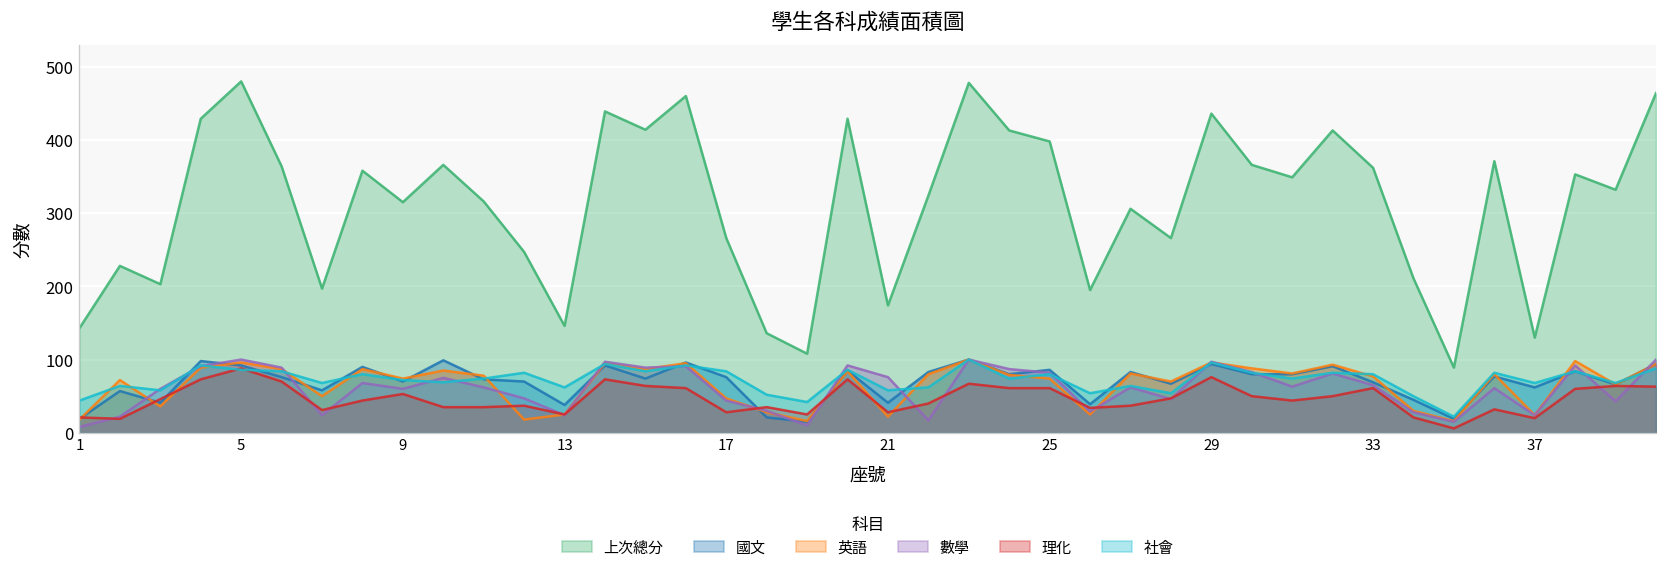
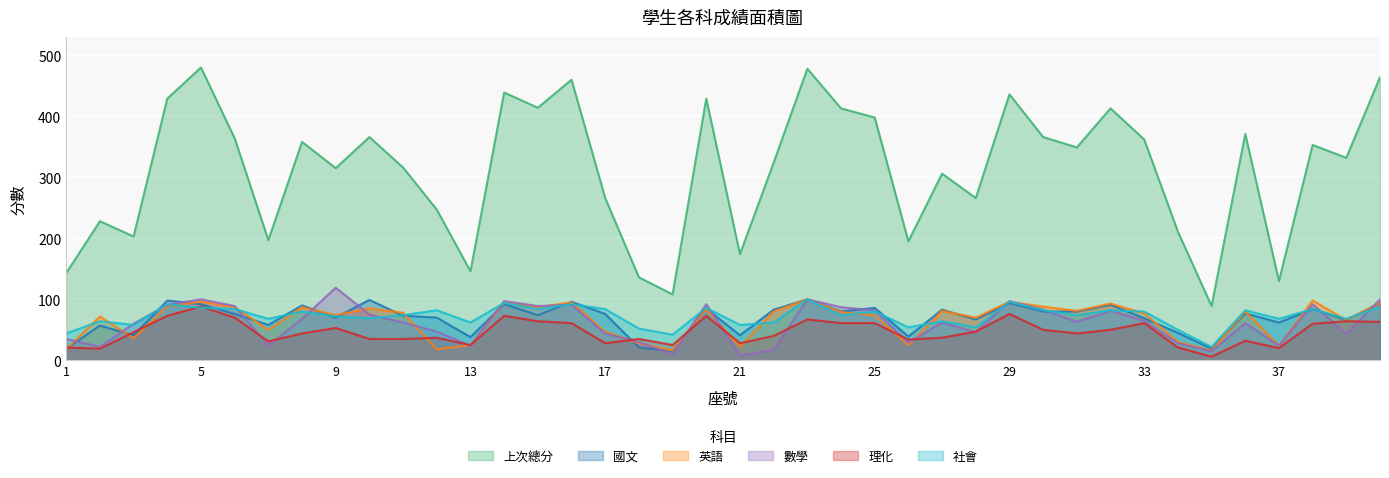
數學, 1: 10 -> 40
數學, 9: 60 -> 120
數學, 21: 80 -> 10
